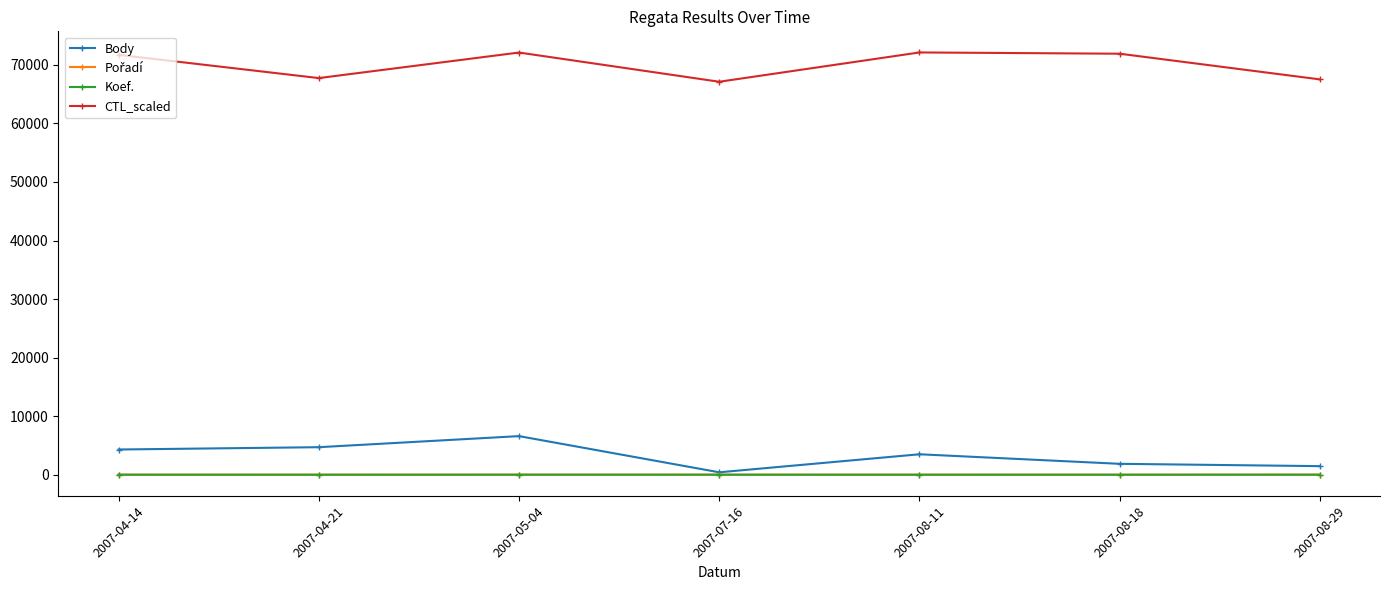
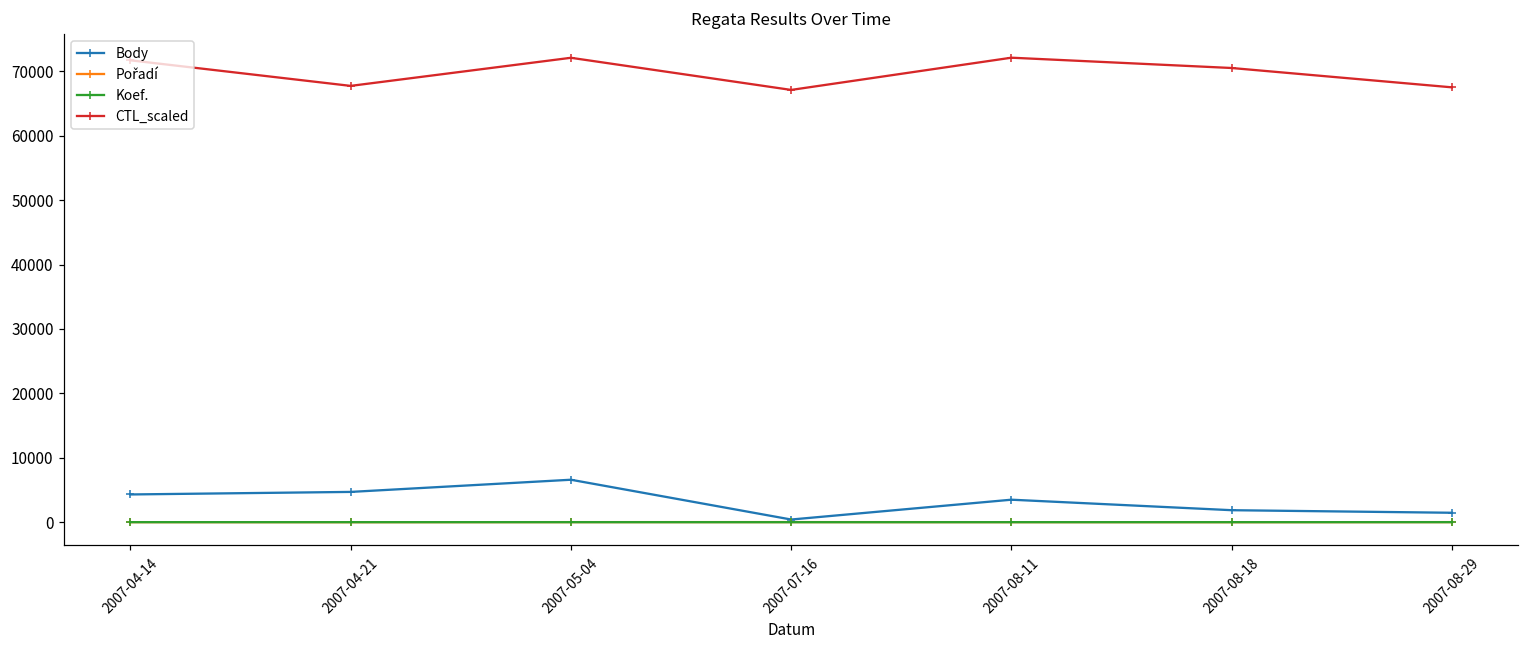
CTL_scaled, 2007-08-18: 72000 -> 71000
